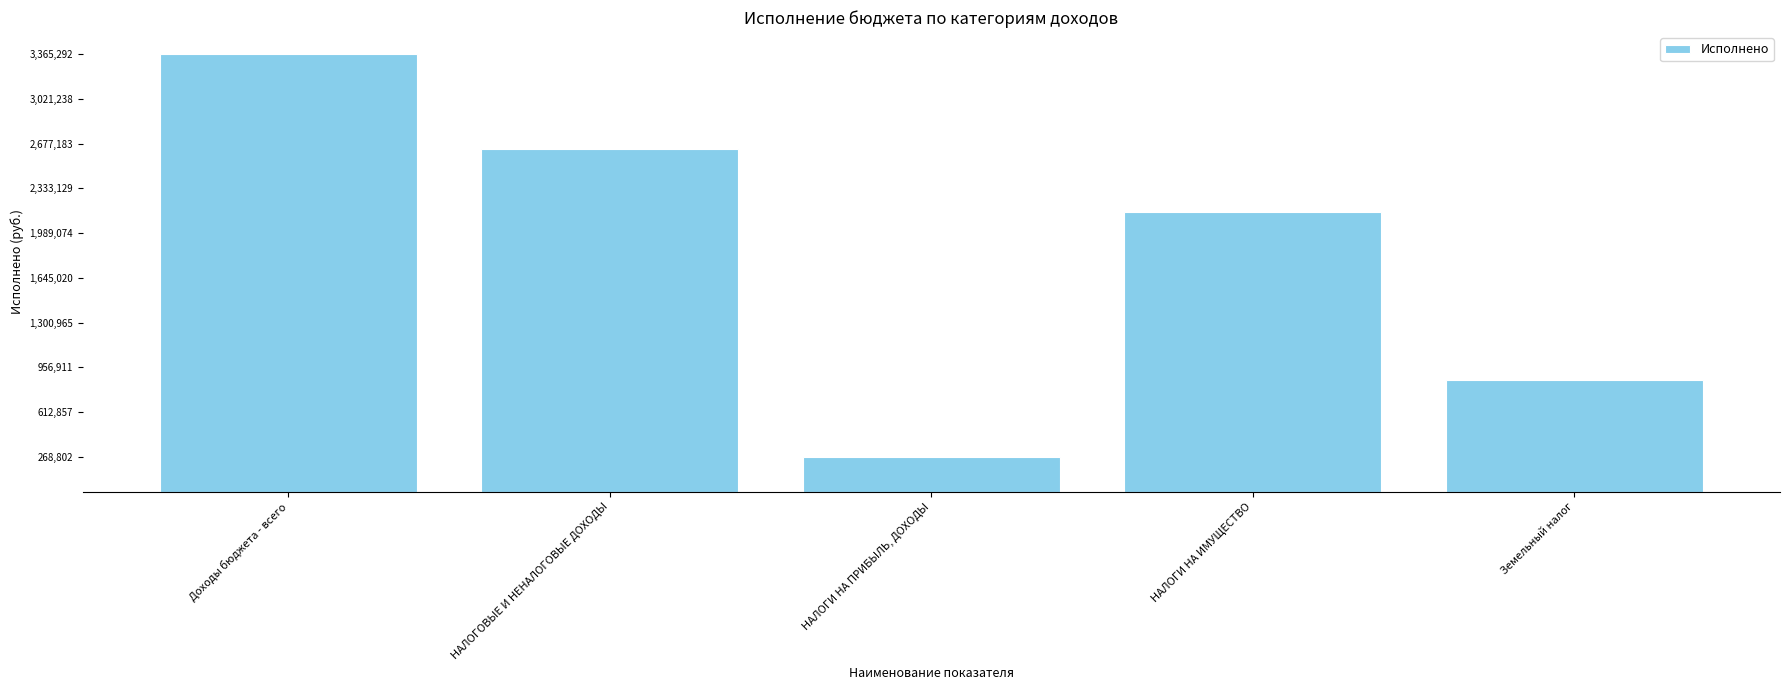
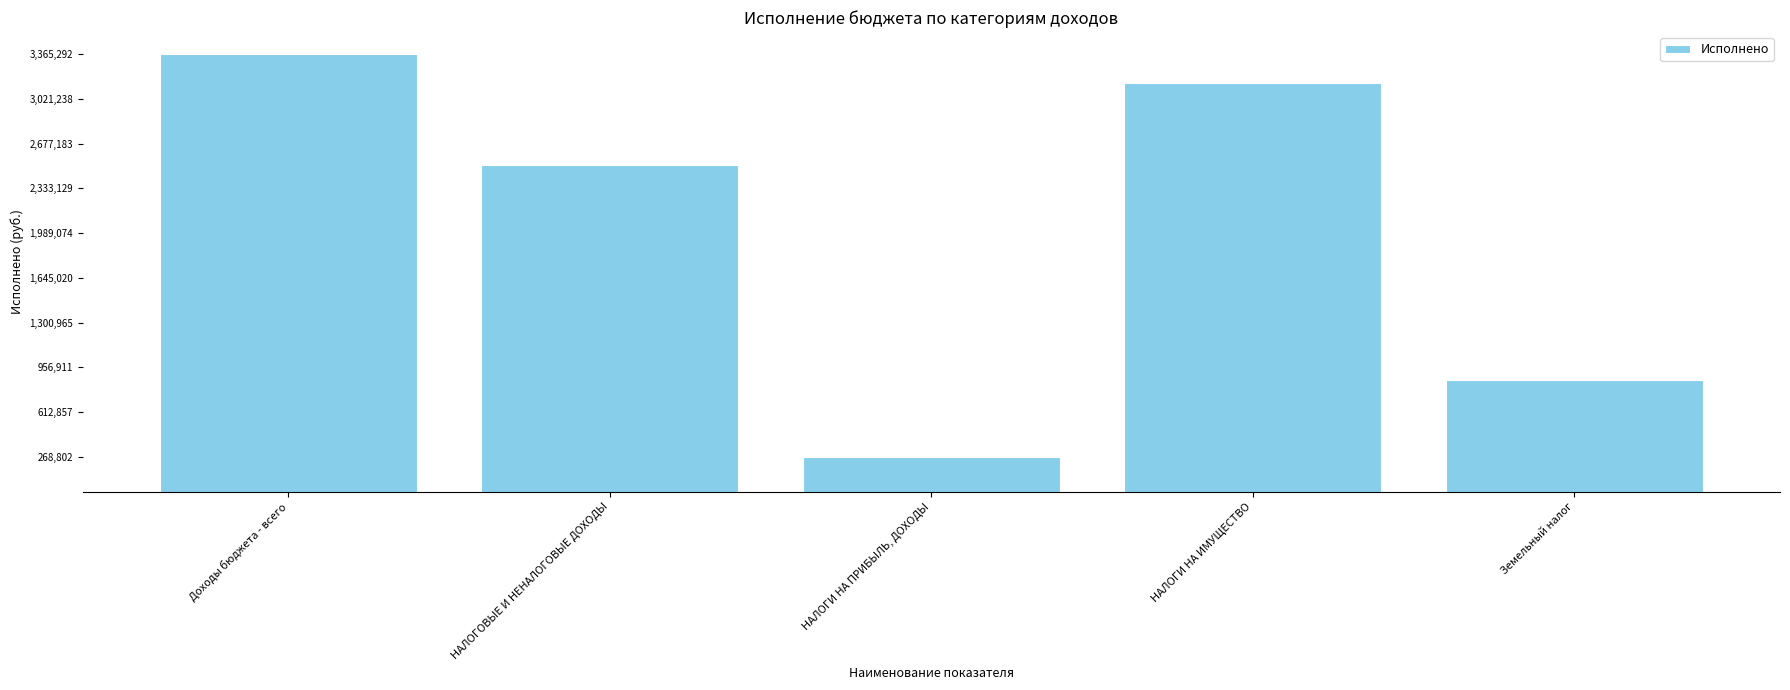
НАЛОГОВЫЕ И НЕНАЛОГОВЫЕ ДОХОДЫ: 2,640,000 -> 2,510,000
НАЛОГИ НА ИМУЩЕСТВО: 2,150,000 -> 3,140,000
